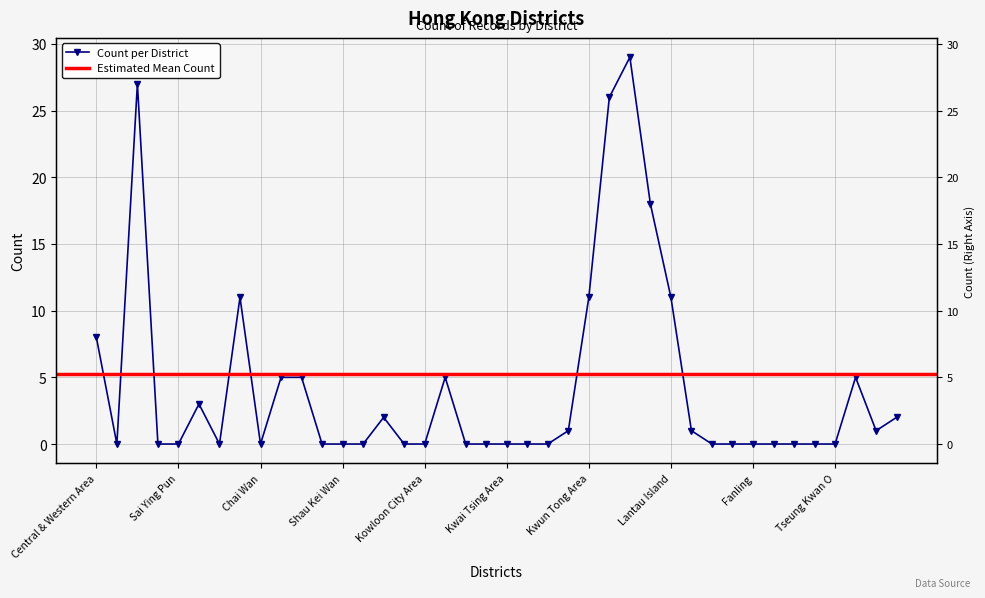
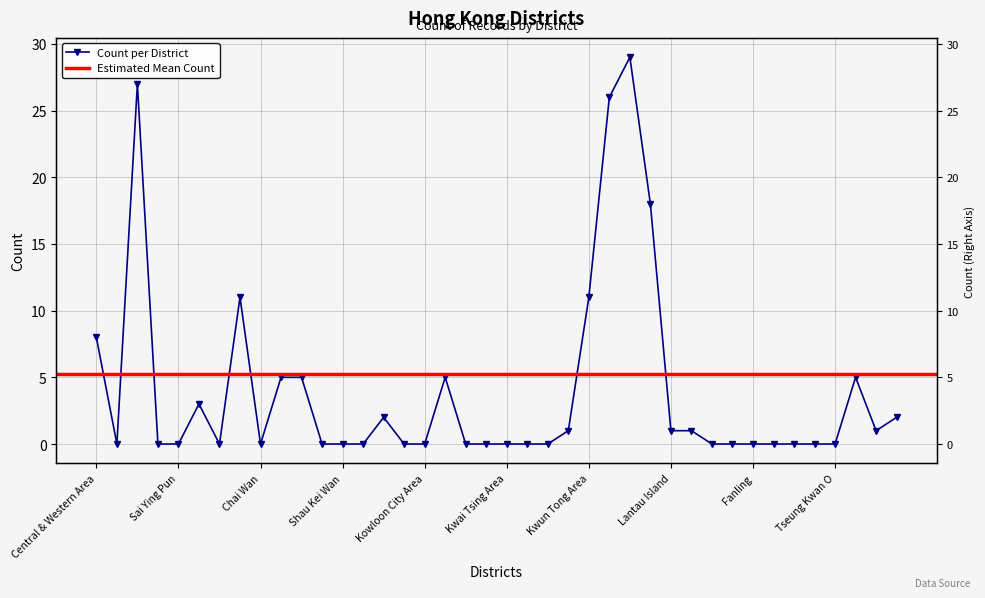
Lantau Island: 11 -> 1
